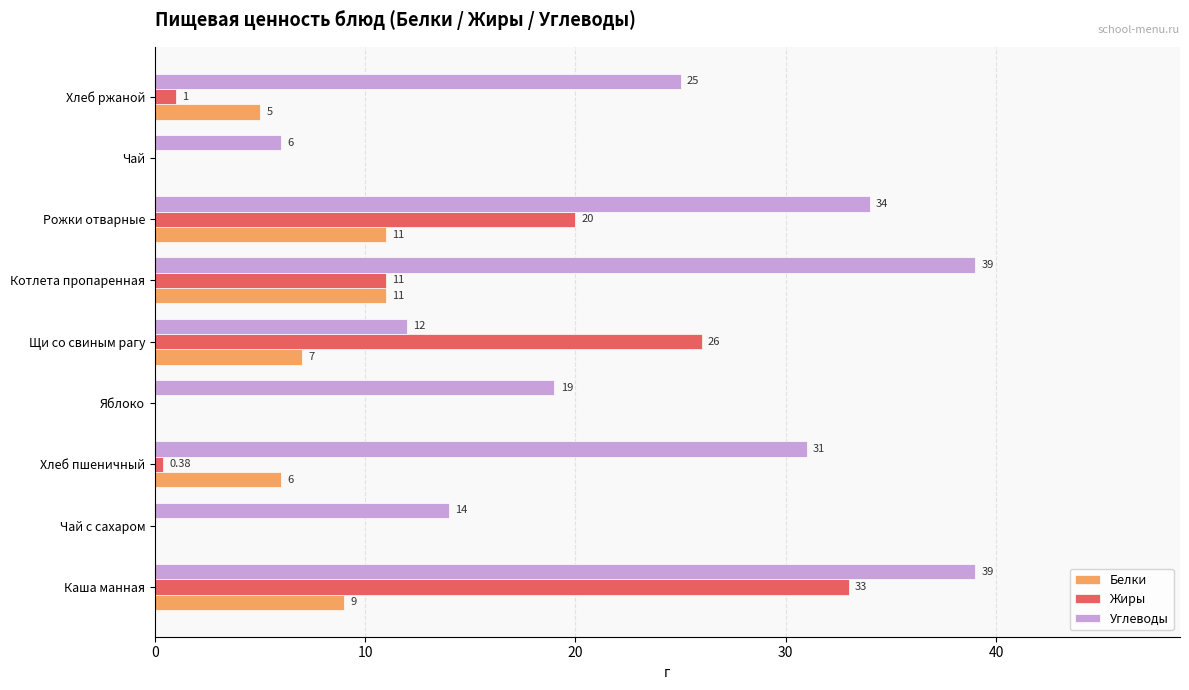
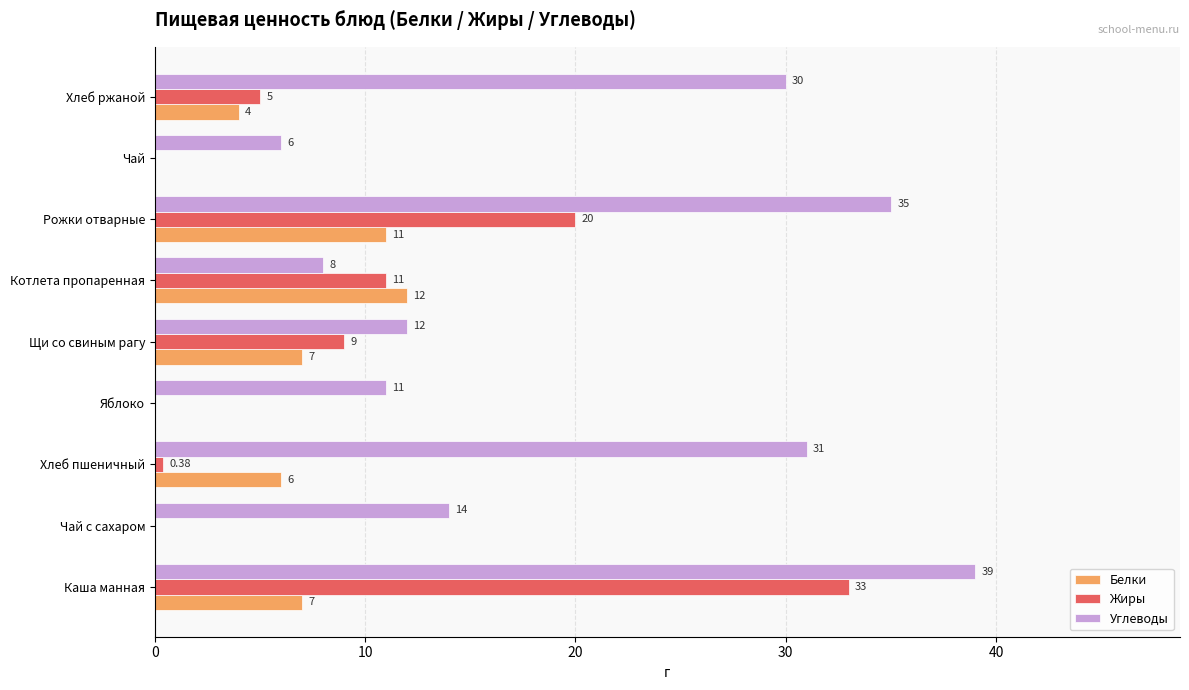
Углеводы, Хлеб ржаной: 25 -> 30
Жиры, Хлеб ржаной: 1 -> 5
Белки, Хлеб ржаной: 5 -> 4
Углеводы, Рожки отварные: 34 -> 35
Углеводы, Котлета пропаренная: 39 -> 8
Белки, Котлета пропаренная: 11 -> 12
Жиры, Щи со свиным рагу: 26 -> 9
Углеводы, Яблоко: 19 -> 11
Белки, Каша манная: 9 -> 7
